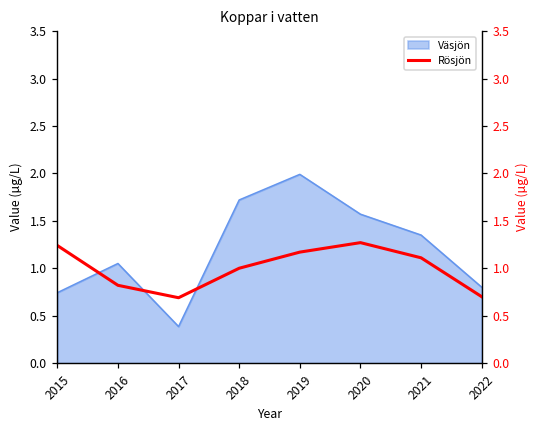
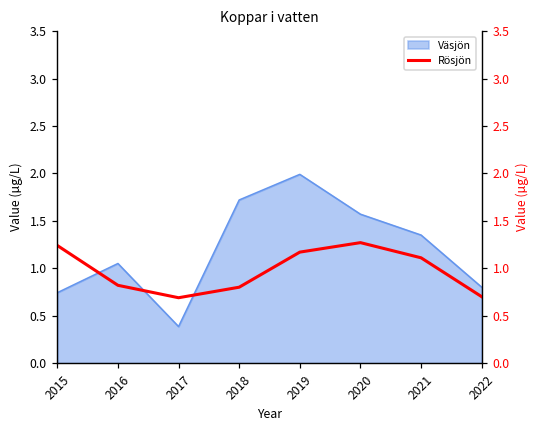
Rösjön, 2018: 1.0 -> 0.8
